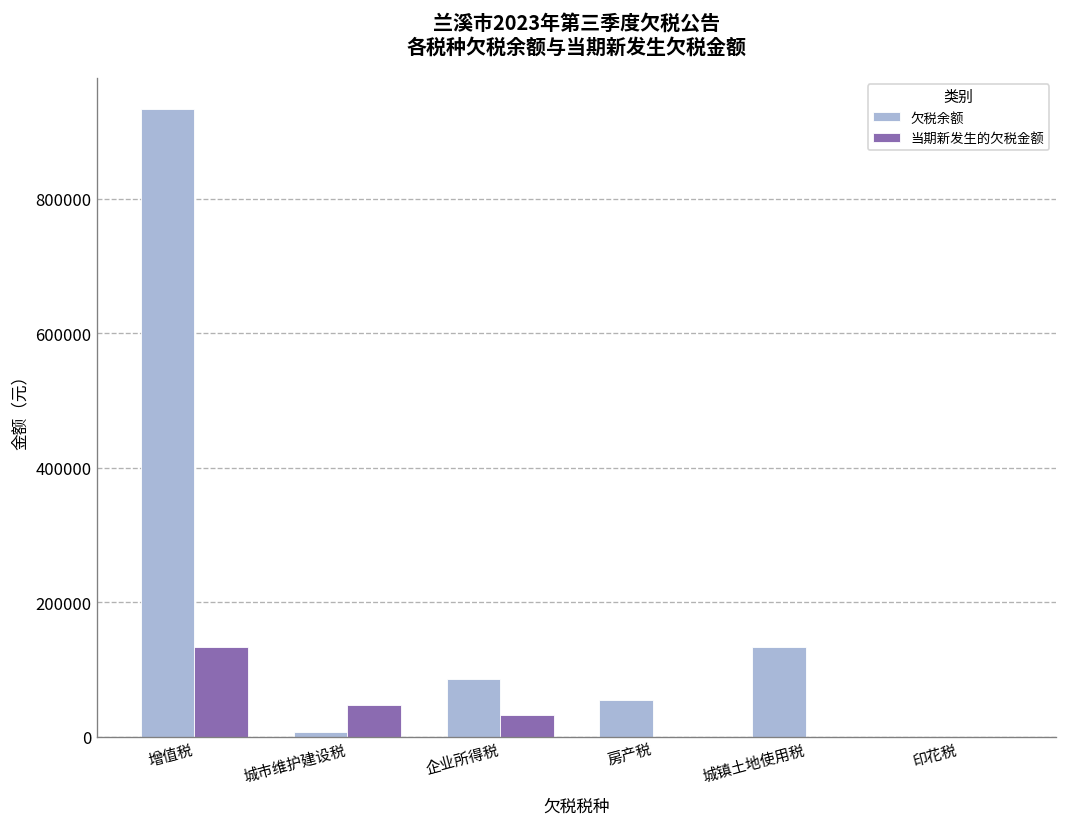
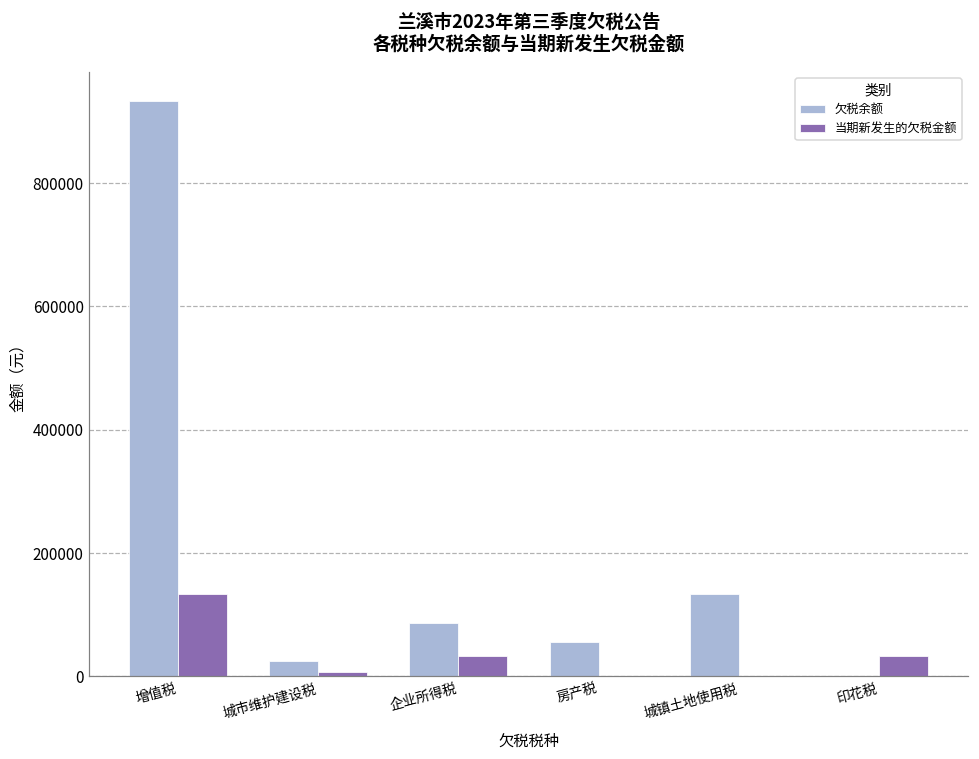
欠税余额, 城市维护建设税: 10000 -> 20000
当期新发生的欠税金额, 城市维护建设税: 50000 -> 10000
当期新发生的欠税金额, 印花税: 0 -> 30000
